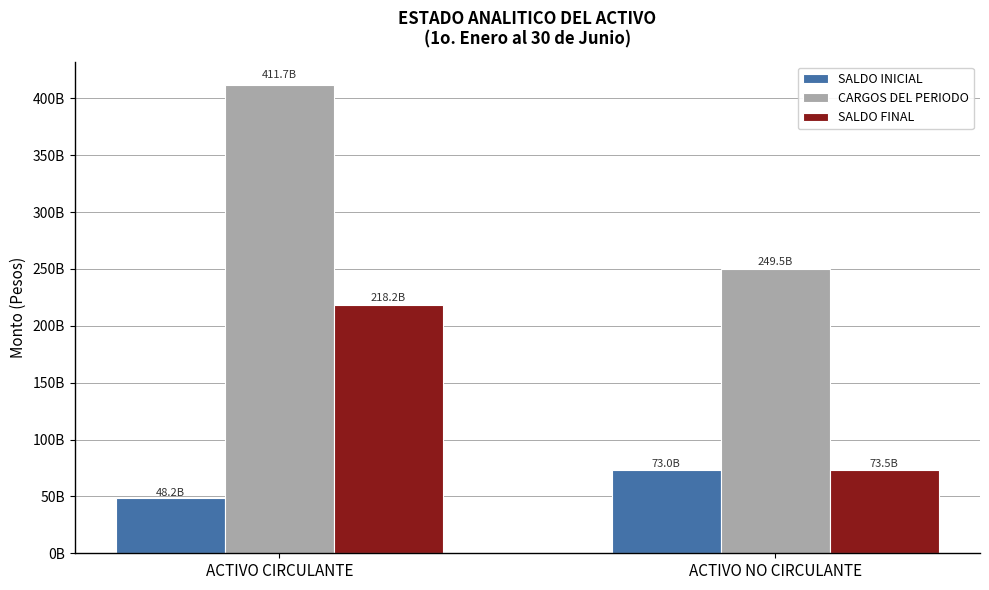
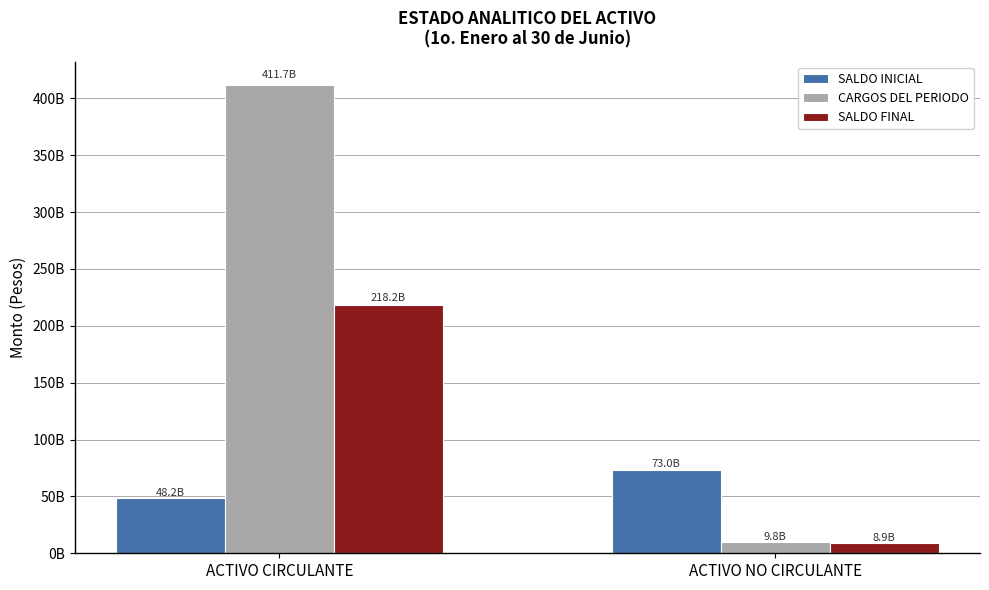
CARGOS DEL PERIODO, ACTIVO NO CIRCULANTE: 249.5B -> 9.8B
SALDO FINAL, ACTIVO NO CIRCULANTE: 73.5B -> 8.9B
